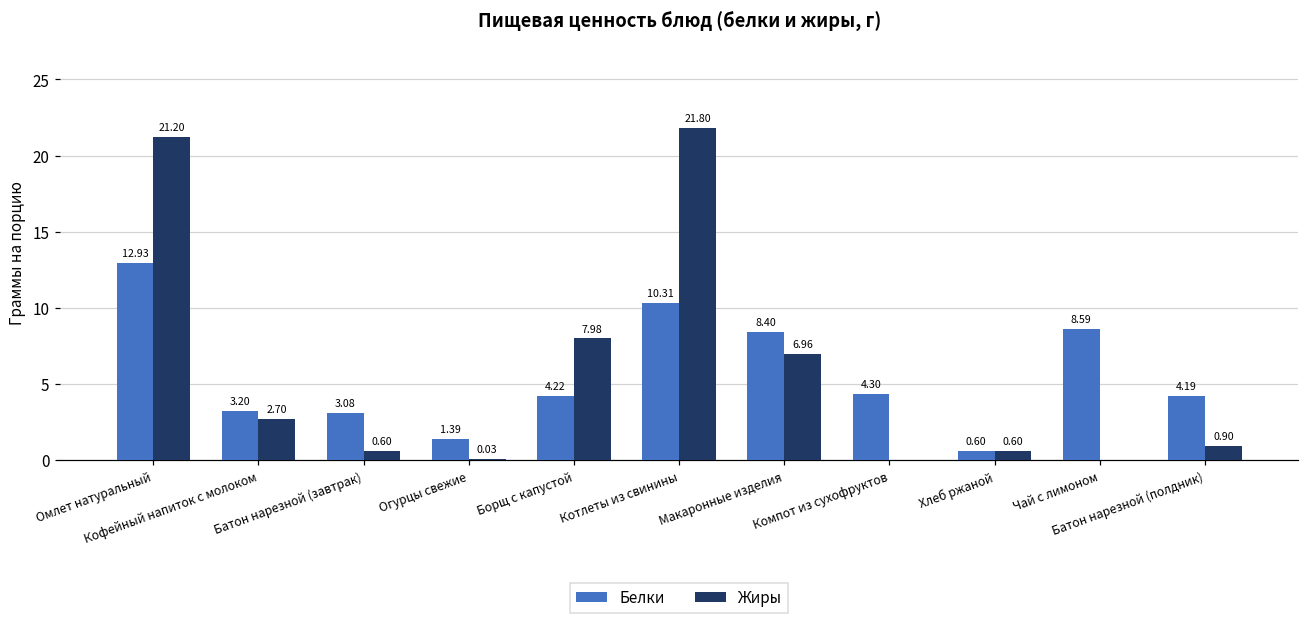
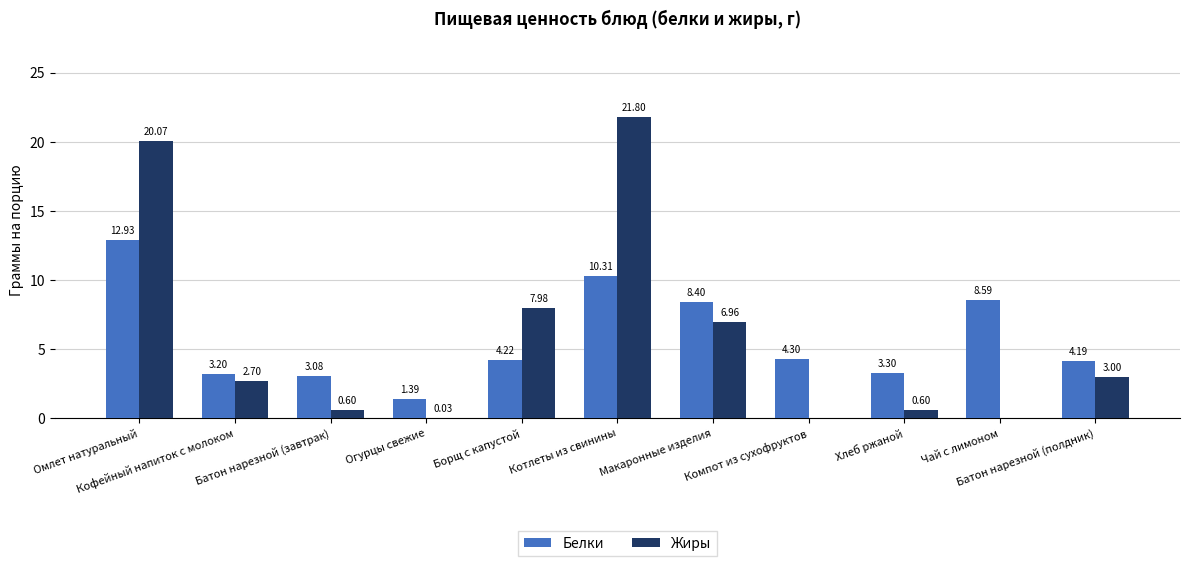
Жиры, Омлет натуральный: 21.20 -> 20.07
Белки, Хлеб ржаной: 0.60 -> 3.30
Жиры, Батон нарезной (полдник): 0.90 -> 3.00
